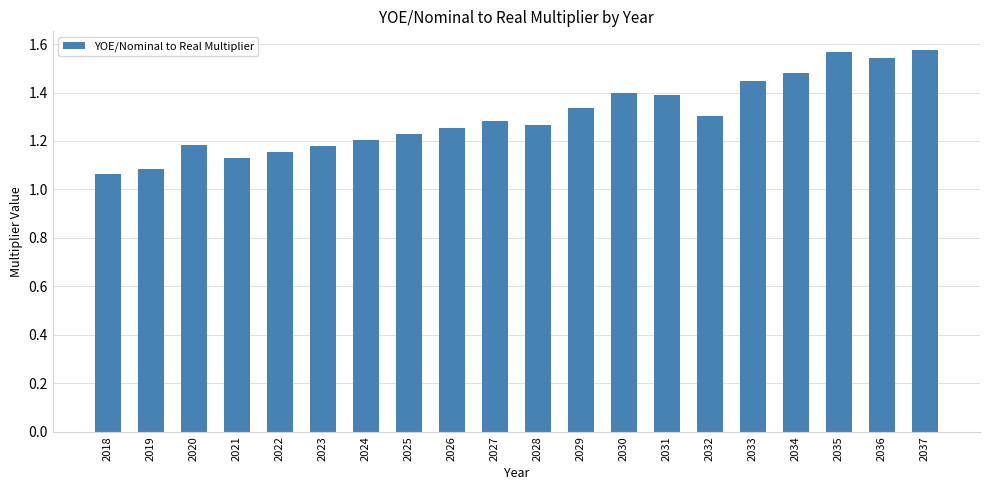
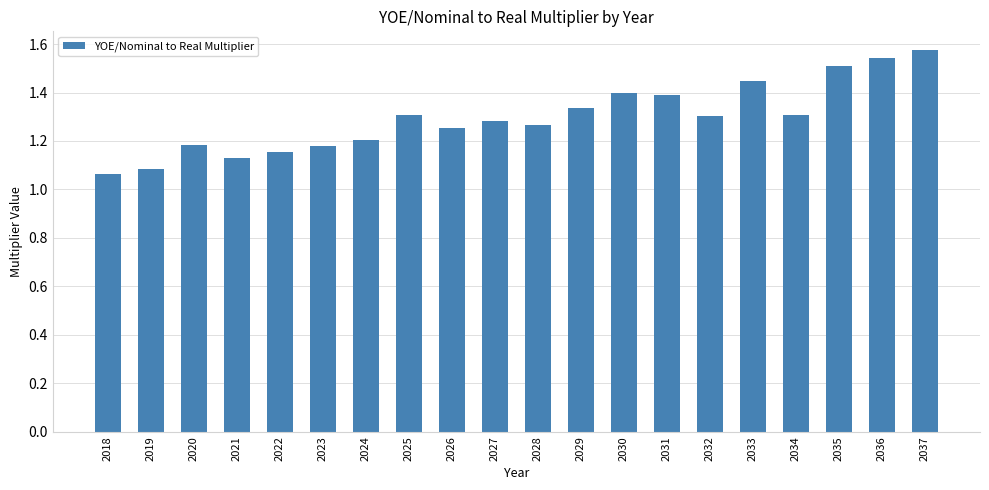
2025: 1.23 -> 1.31
2034: 1.48 -> 1.31
2035: 1.57 -> 1.51
